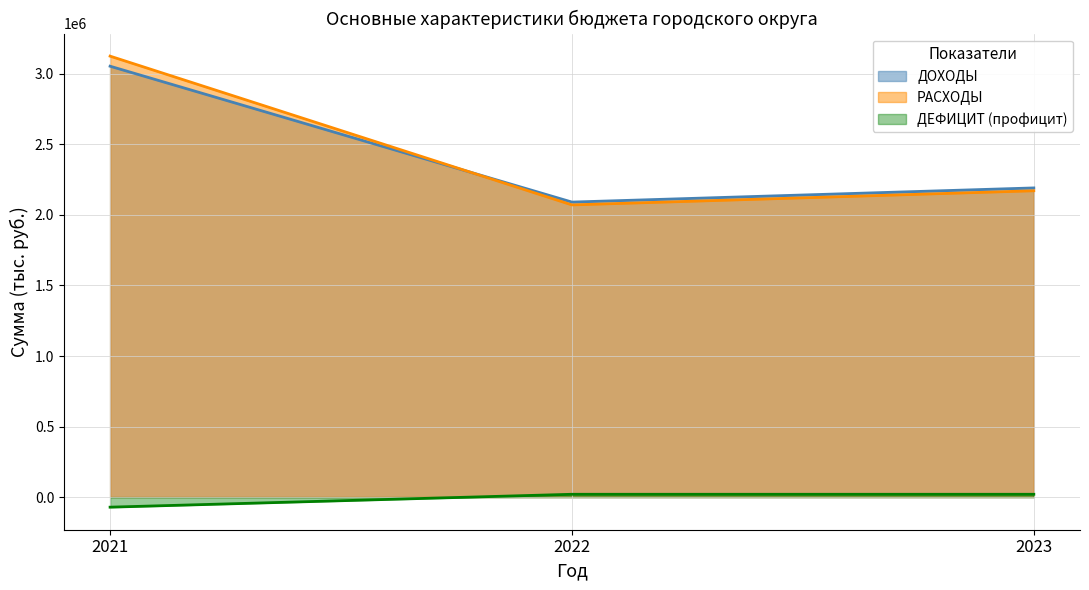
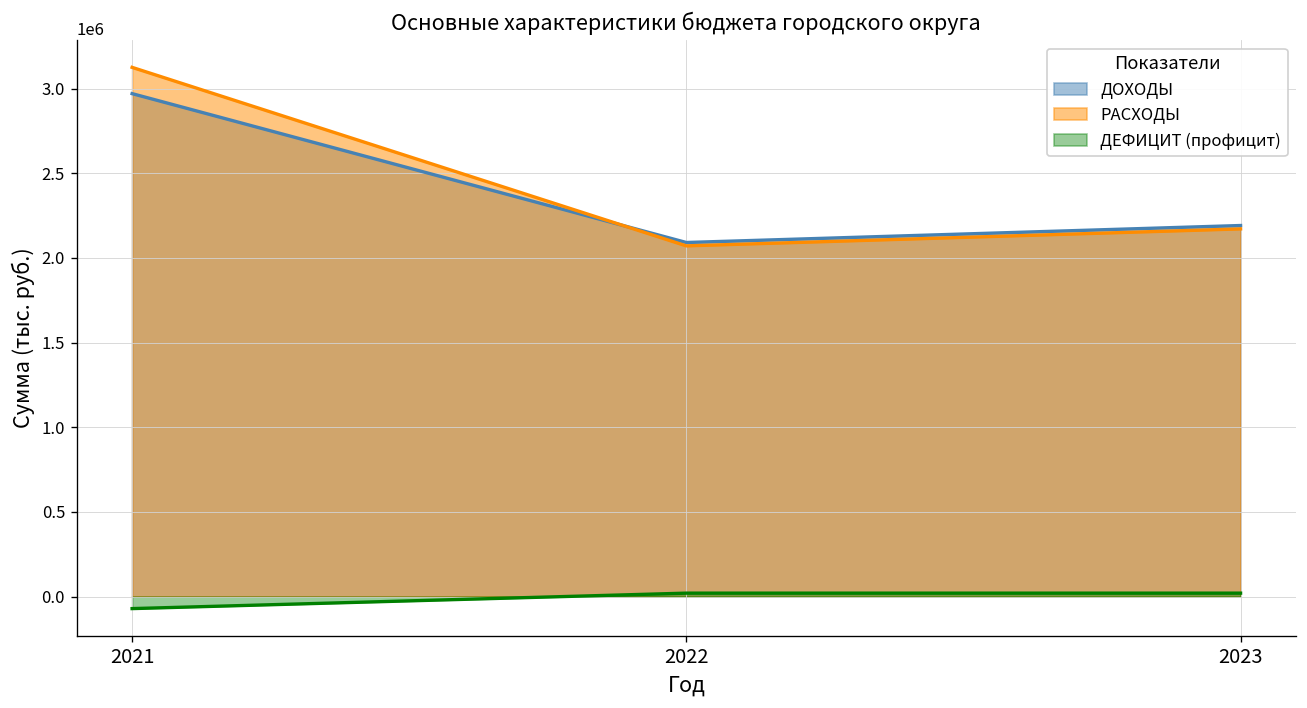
ДОХОДЫ, 2021: 3050000 -> 2970000
